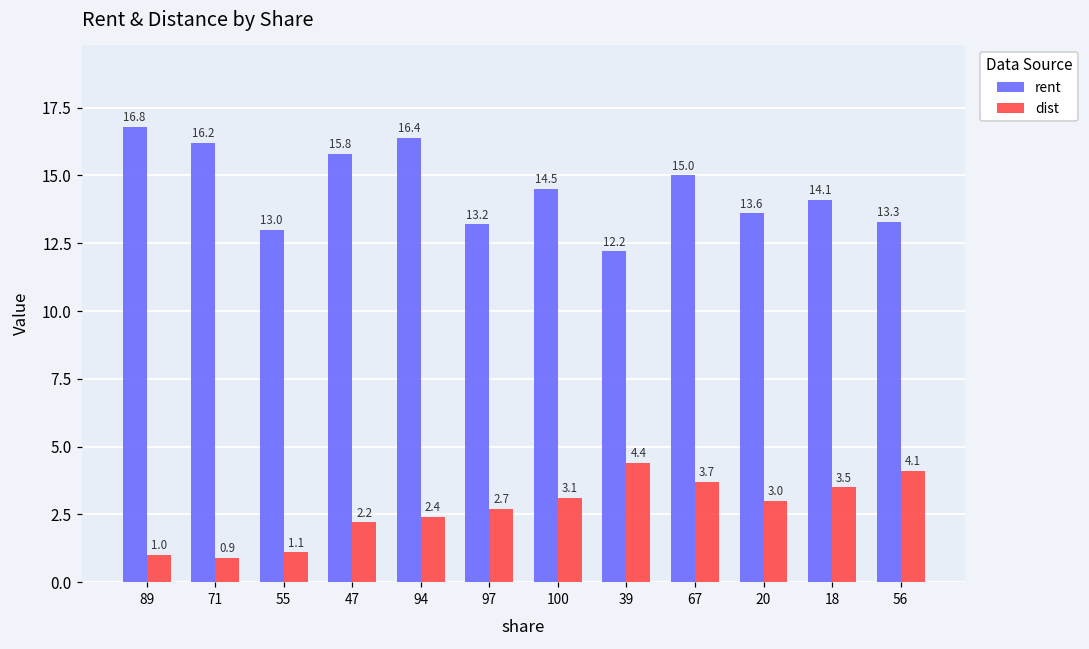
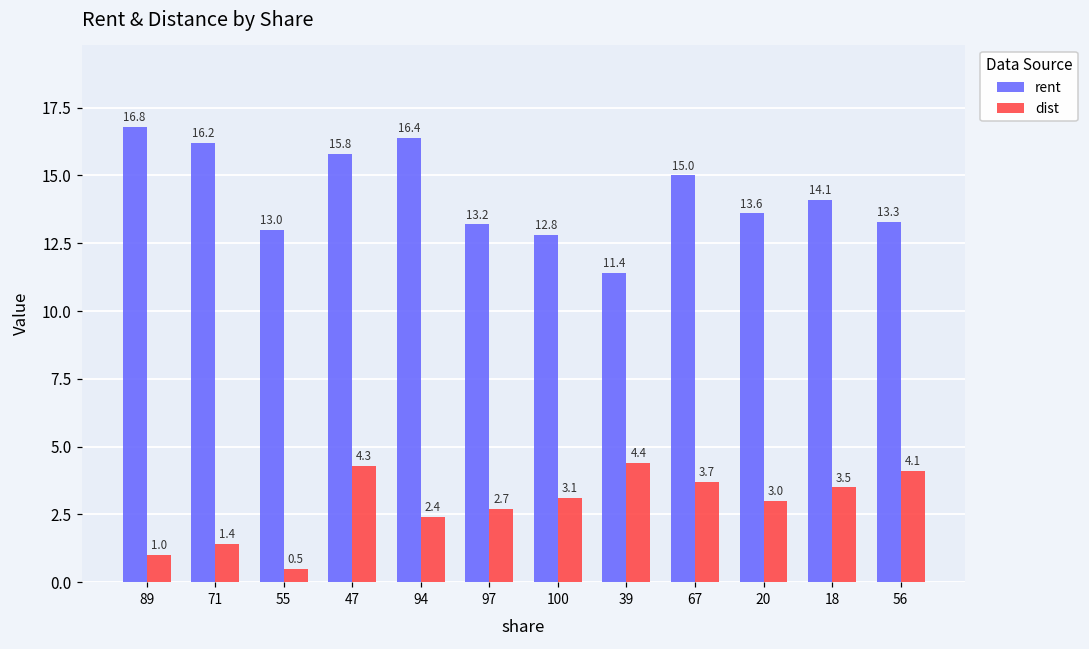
dist, 71: 0.9 -> 1.4
dist, 55: 1.1 -> 0.5
dist, 47: 2.2 -> 4.3
rent, 100: 14.5 -> 12.8
rent, 39: 12.2 -> 11.4
